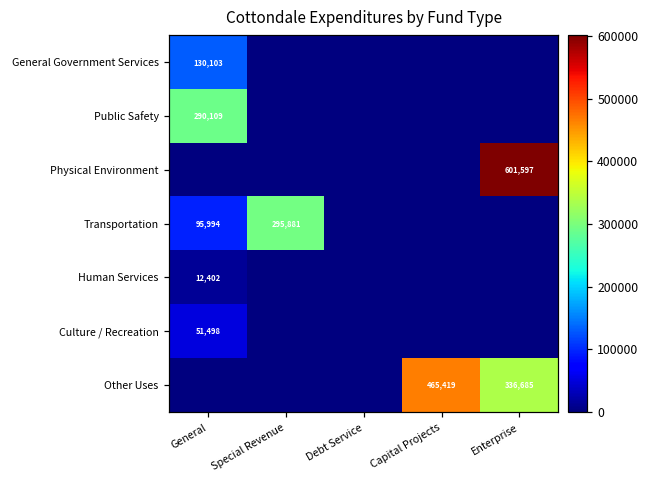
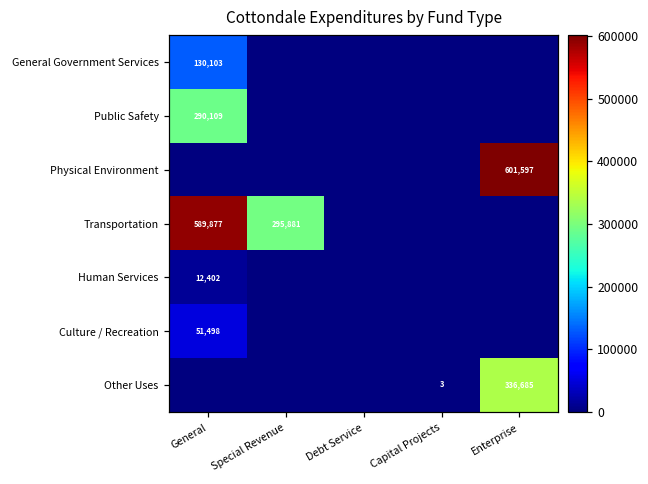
Transportation, General: 95,994 -> 589,877
Other Uses, Capital Projects: 465,419 -> 3
